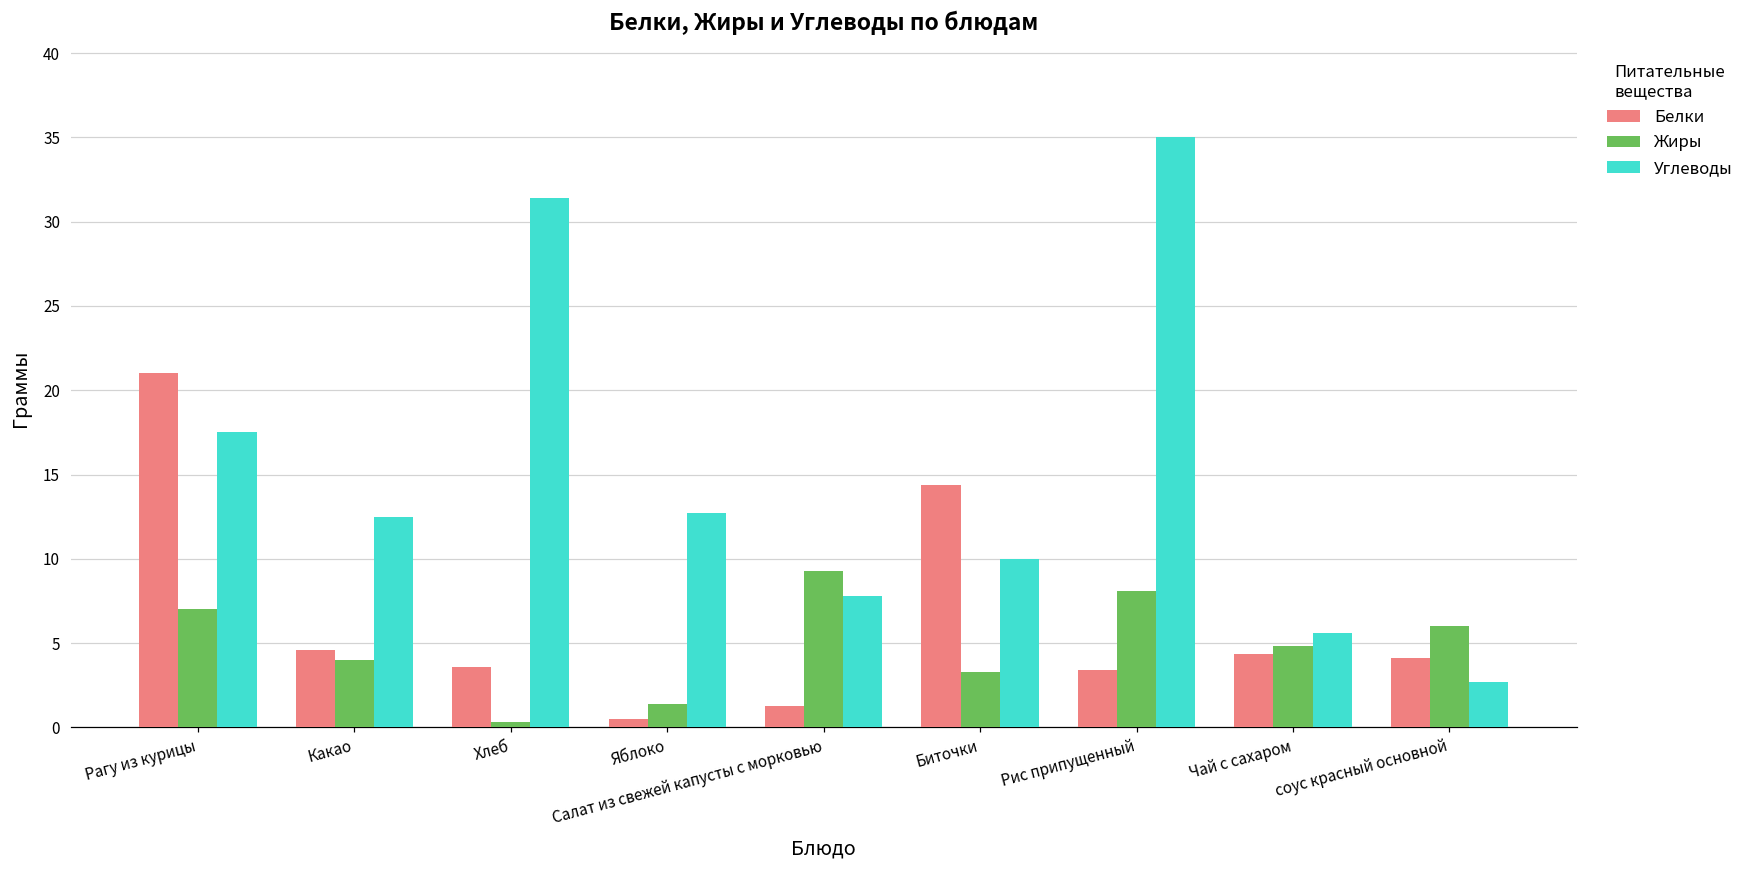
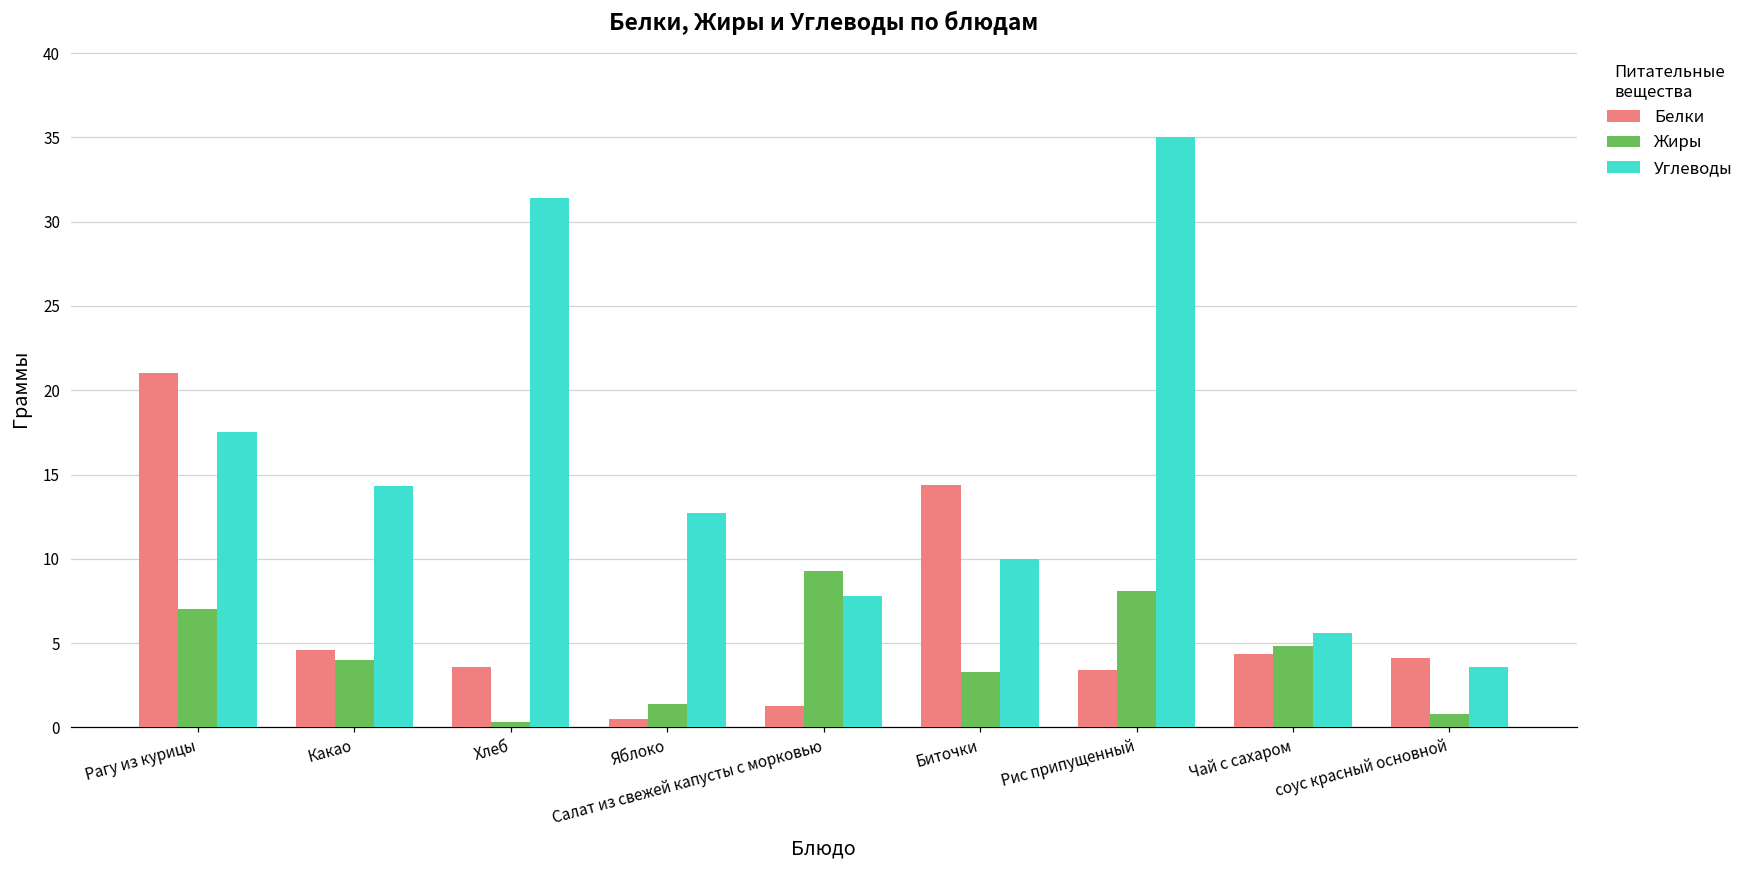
Углеводы, Какао: 12.5 -> 14.3
Жиры, соус красный основной: 6.0 -> 0.8
Углеводы, соус красный основной: 2.7 -> 3.6
